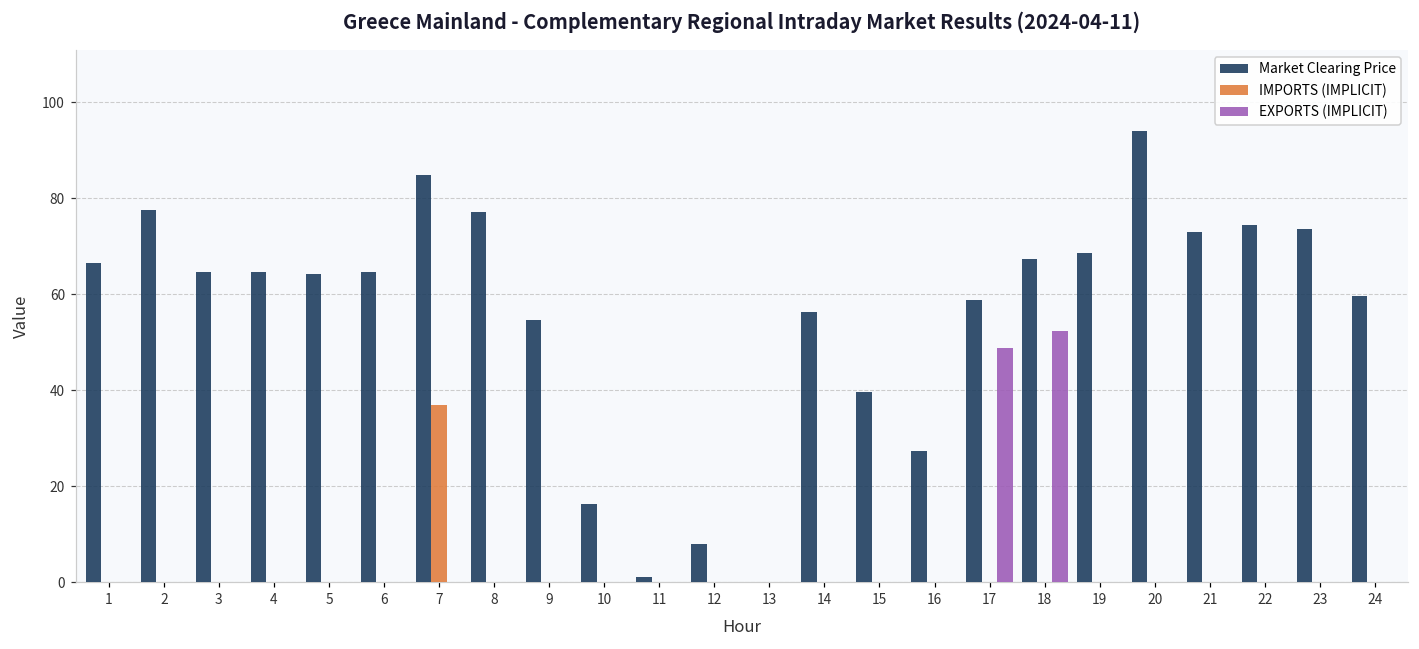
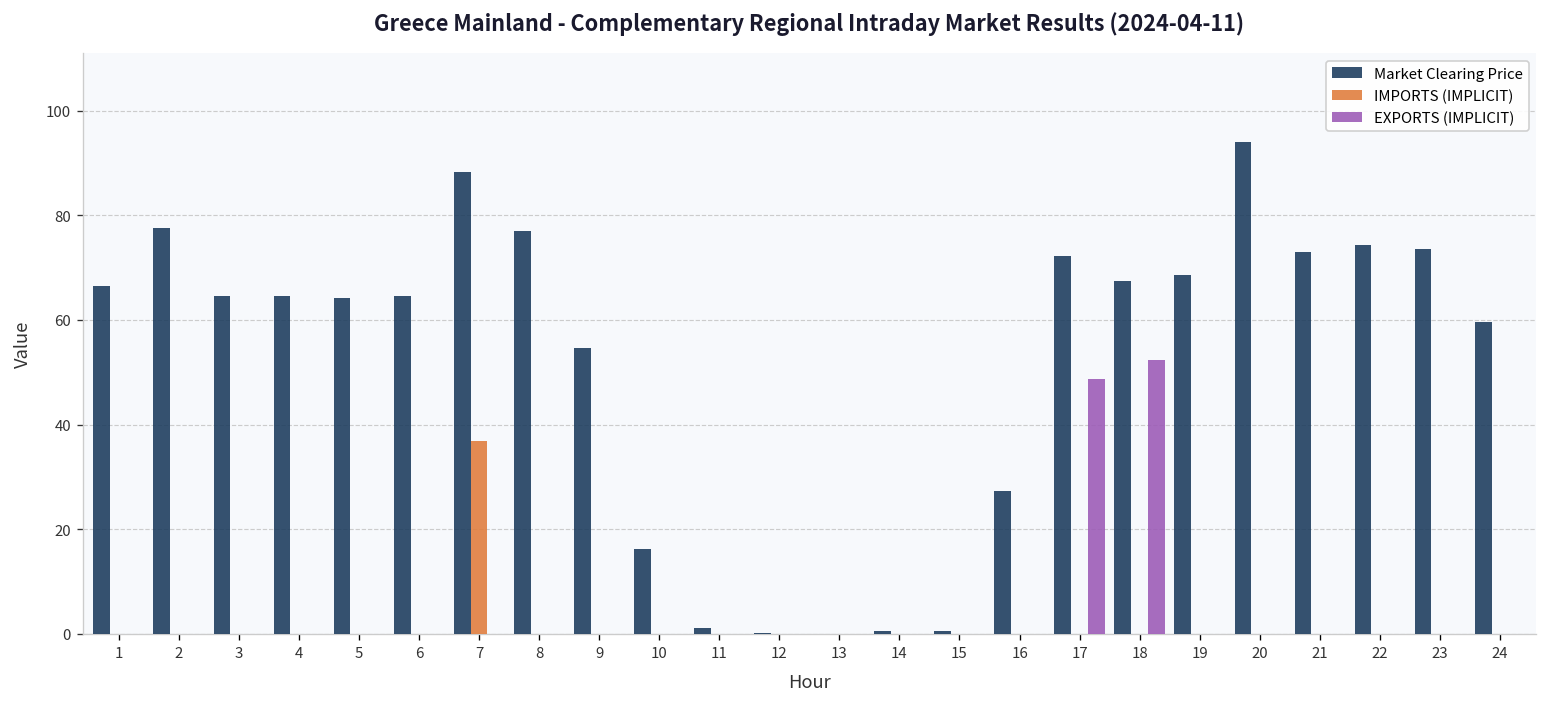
Market Clearing Price, 7: 85 -> 88
Market Clearing Price, 12: 8 -> 0
Market Clearing Price, 14: 56 -> 1
Market Clearing Price, 15: 40 -> 1
Market Clearing Price, 17: 59 -> 72
